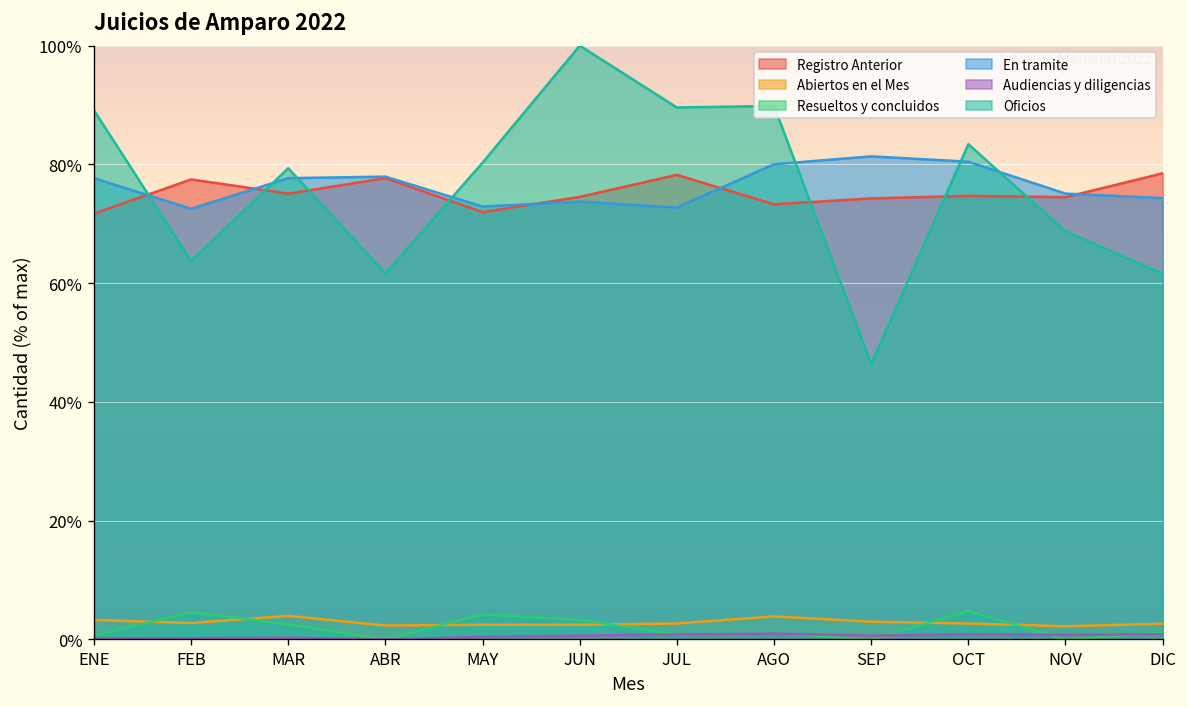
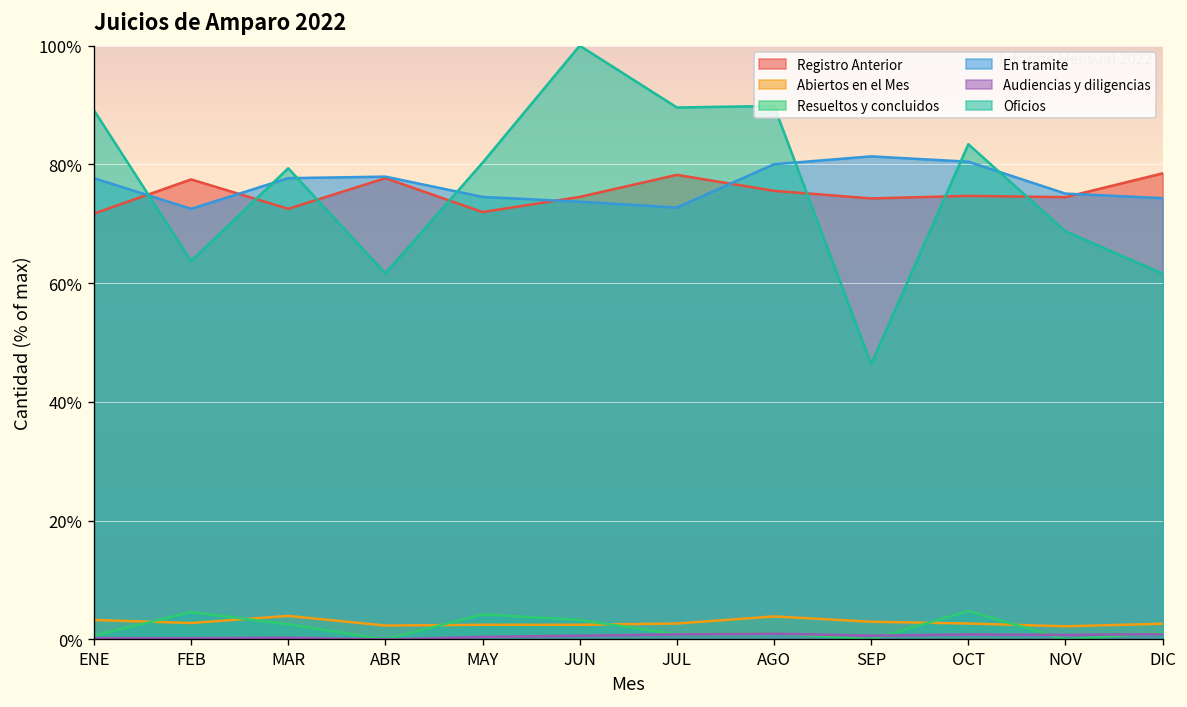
Registro Anterior, MAR: 75% -> 73%
En tramite, MAY: 73% -> 75%
Registro Anterior, AGO: 73% -> 76%
